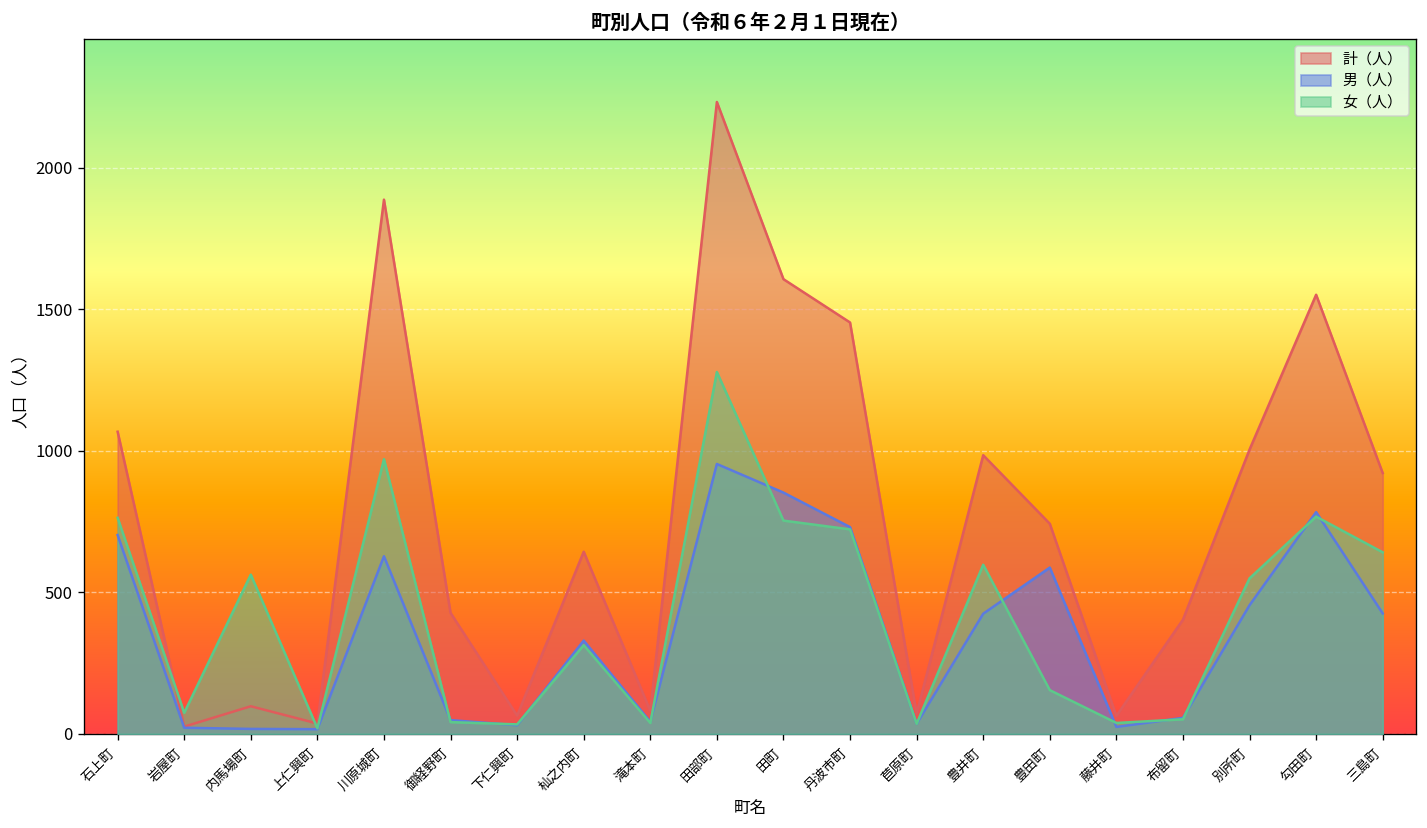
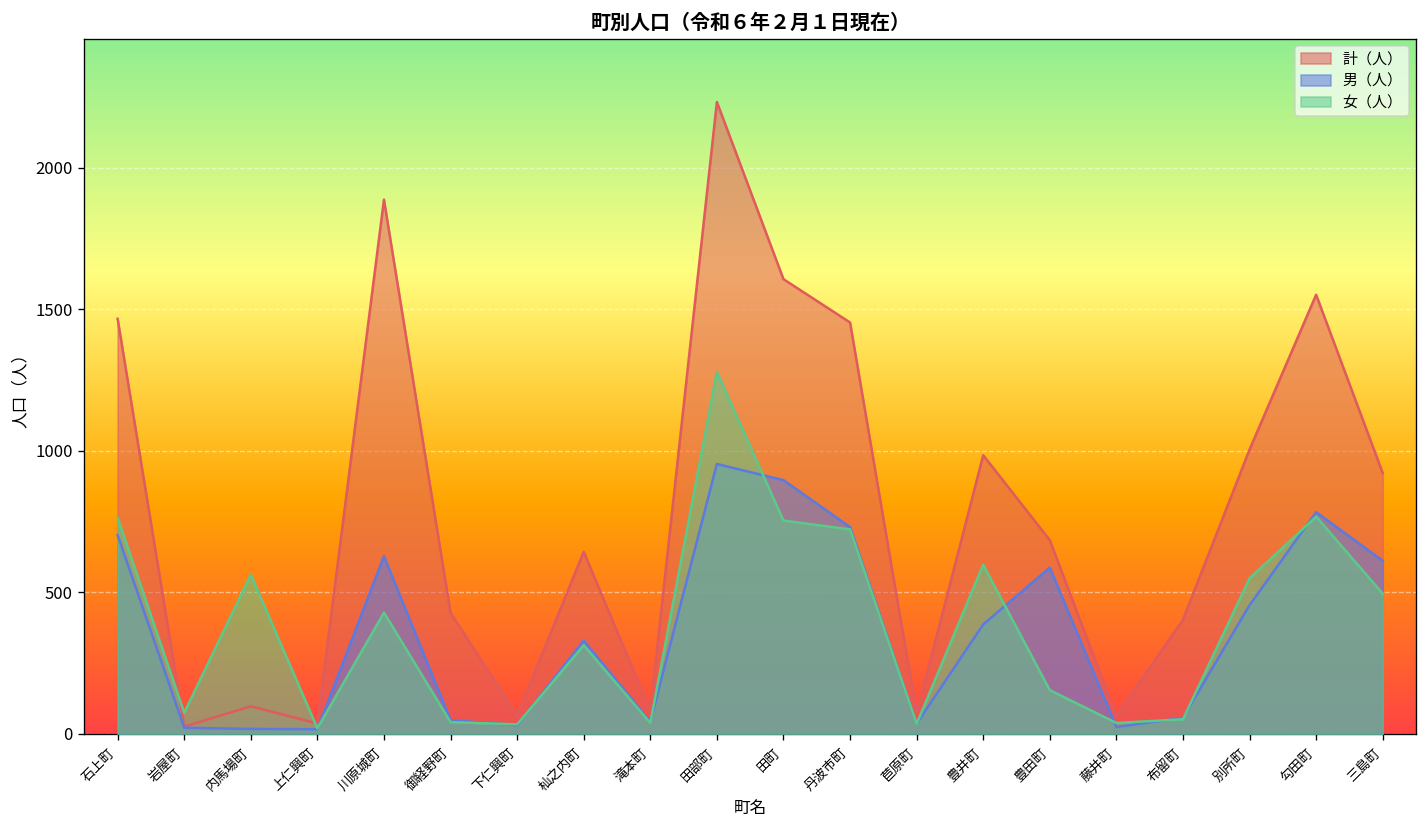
計（人）, 石上町: 1070 -> 1470
女（人）, 川原城町: 970 -> 430
男（人）, 田町: 850 -> 900
男（人）, 豊井町: 430 -> 390
計（人）, 豊田町: 740 -> 690
男（人）, 三島町: 430 -> 610
女（人）, 三島町: 640 -> 500
